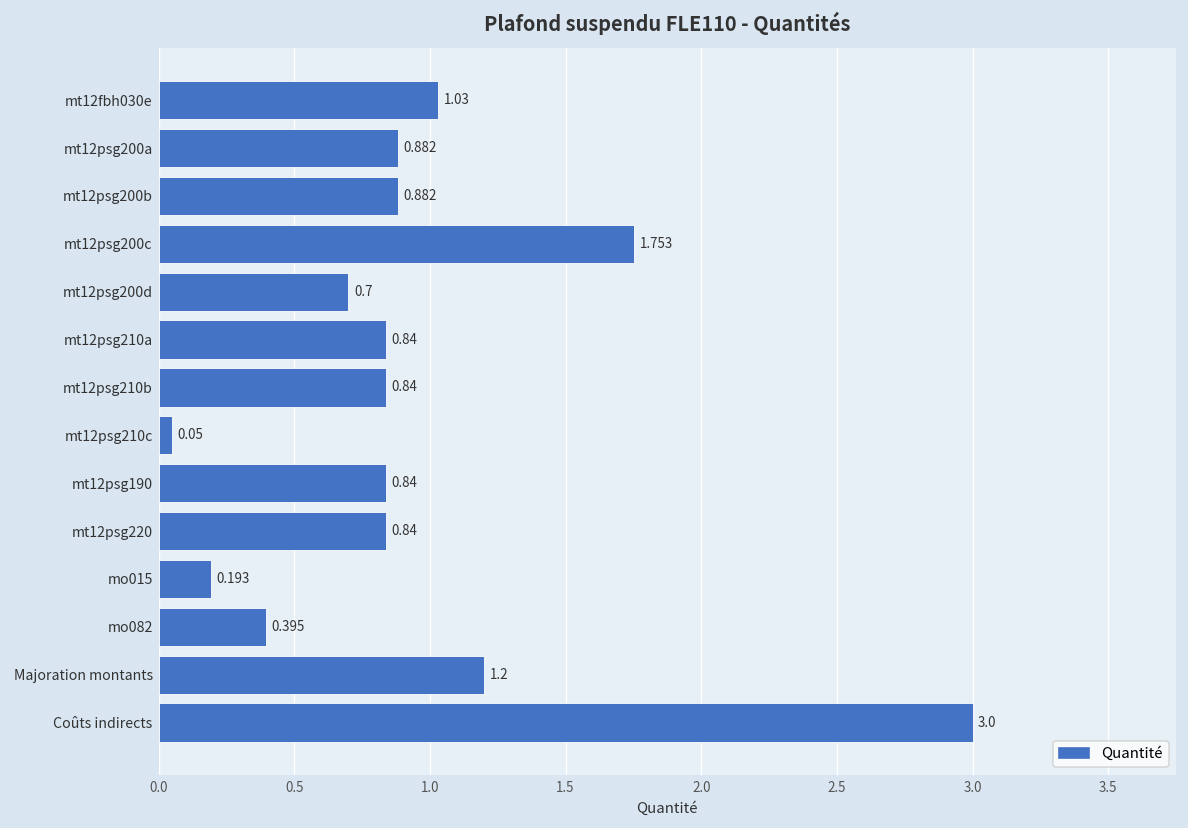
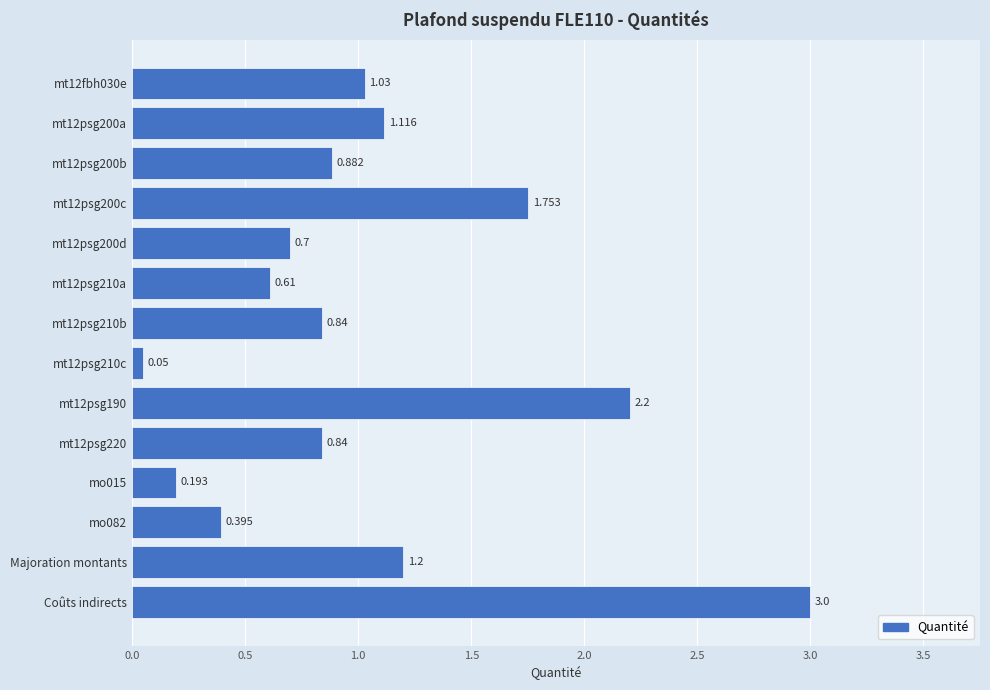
mt12psg200a: 0.882 -> 1.116
mt12psg210a: 0.84 -> 0.61
mt12psg190: 0.84 -> 2.2
